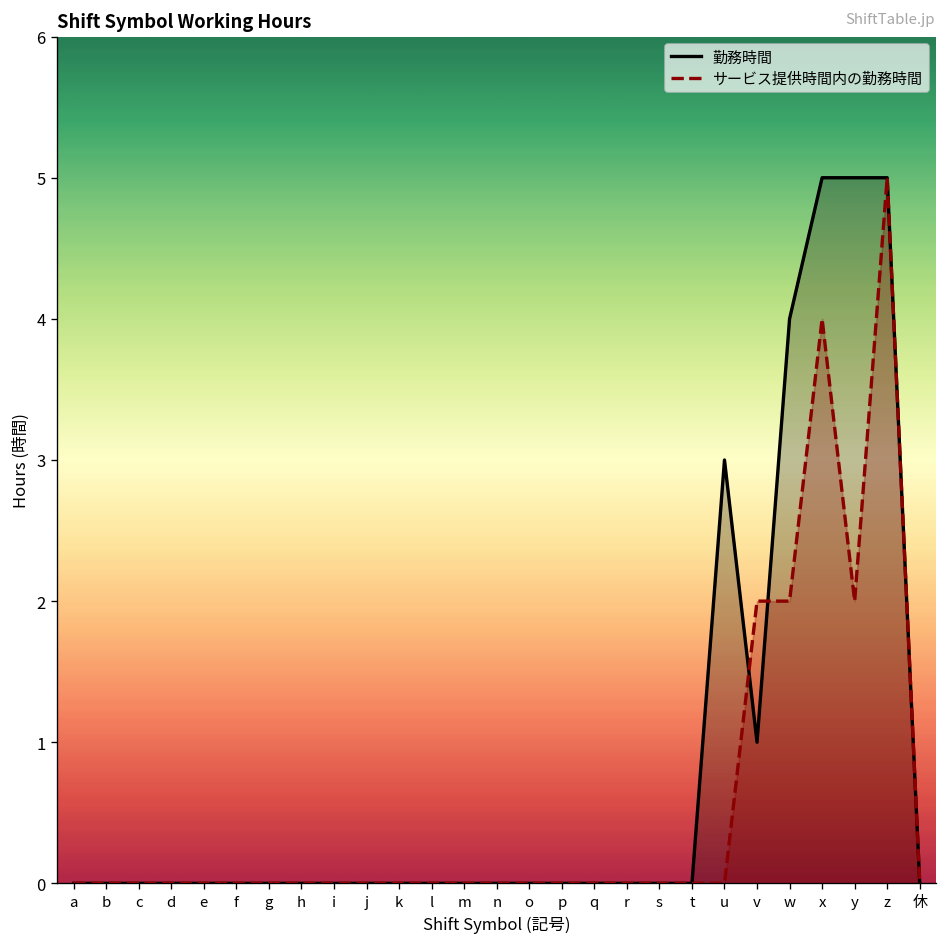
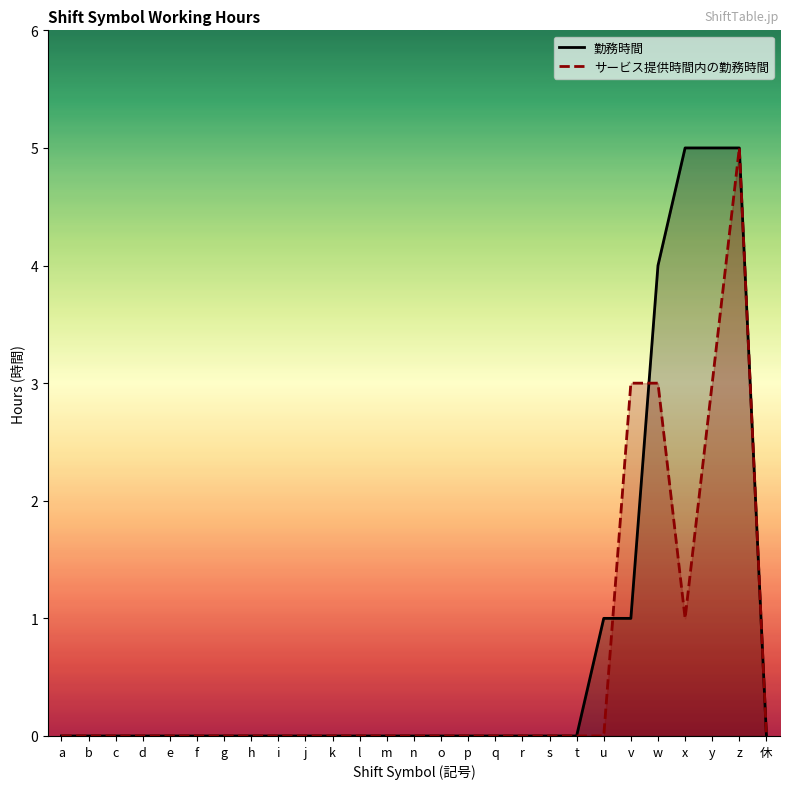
勤務時間, u: 3 -> 1
サービス提供時間内の勤務時間, v: 2 -> 3
サービス提供時間内の勤務時間, w: 2 -> 3
サービス提供時間内の勤務時間, x: 4 -> 1
サービス提供時間内の勤務時間, y: 2 -> 3
